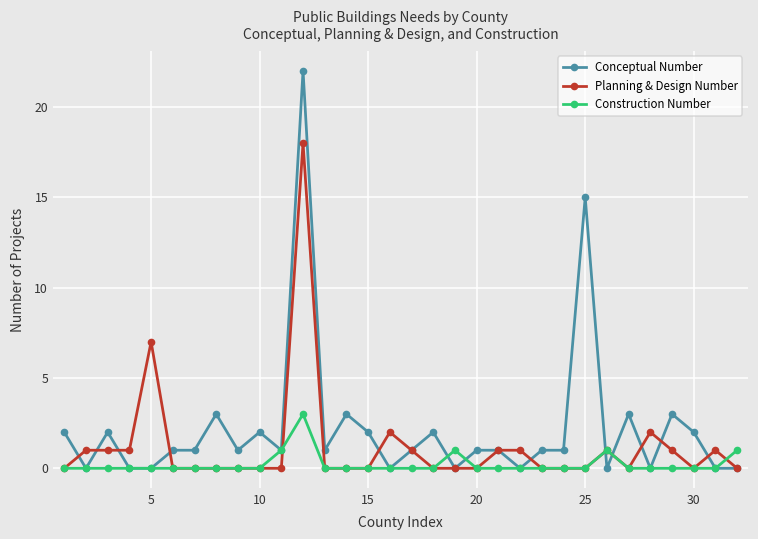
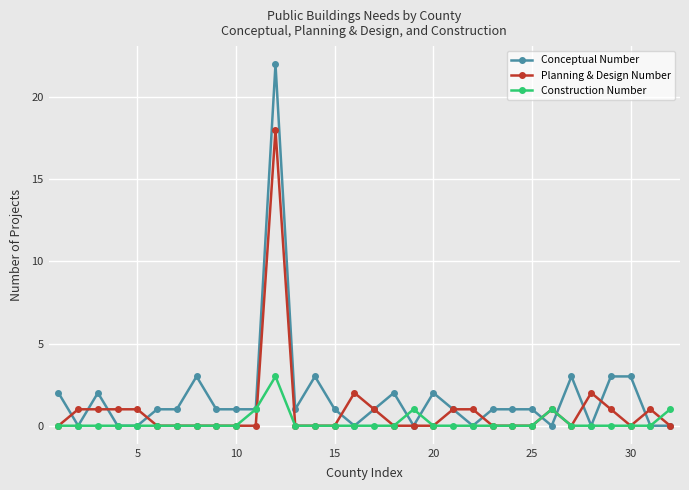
Planning & Design Number, 5: 7 -> 1
Conceptual Number, 10: 2 -> 1
Conceptual Number, 15: 2 -> 1
Conceptual Number, 20: 1 -> 2
Conceptual Number, 25: 15 -> 1
Conceptual Number, 30: 2 -> 3
